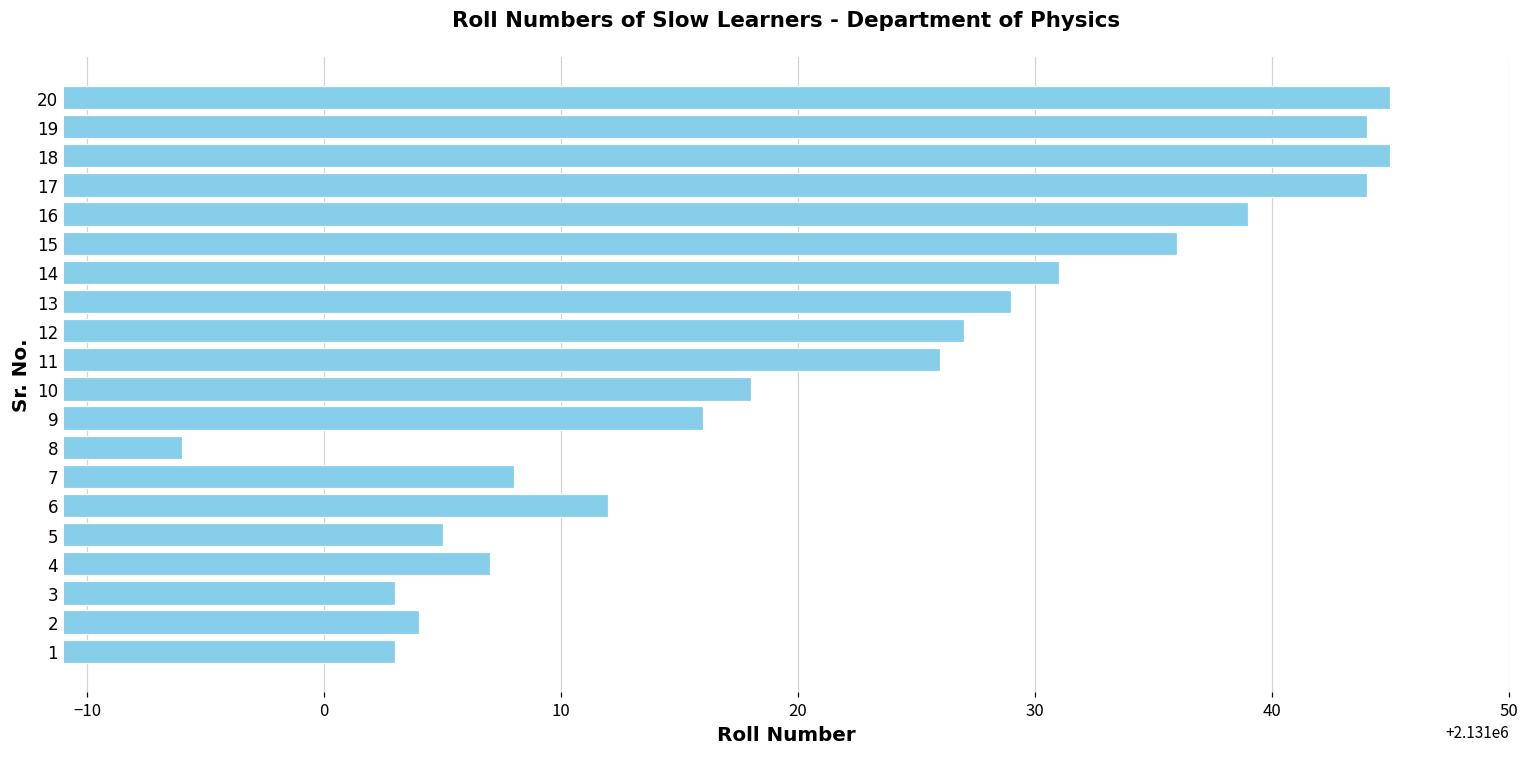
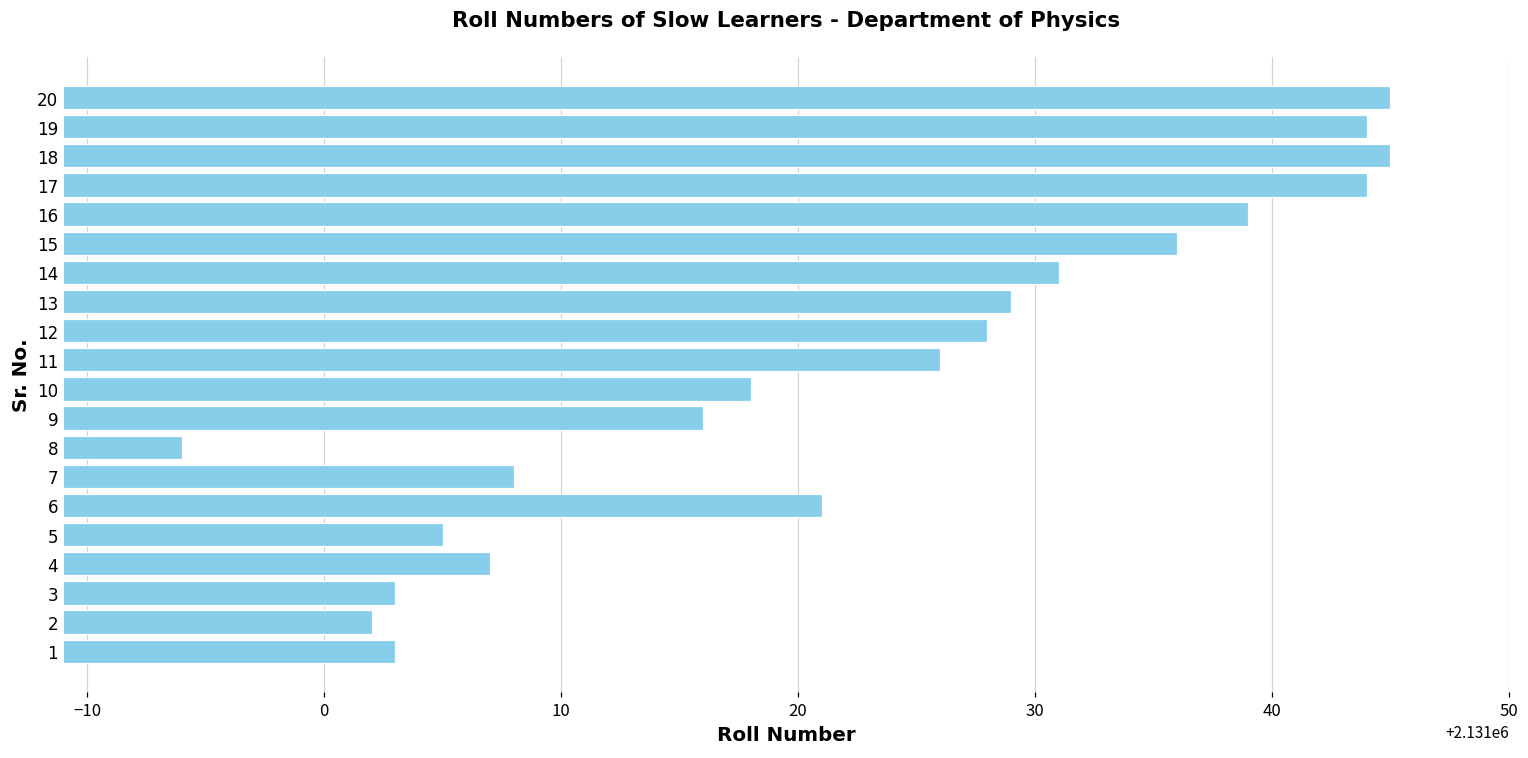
12: 2131027 -> 2131028
6: 2131012 -> 2131021
2: 2131004 -> 2131002
